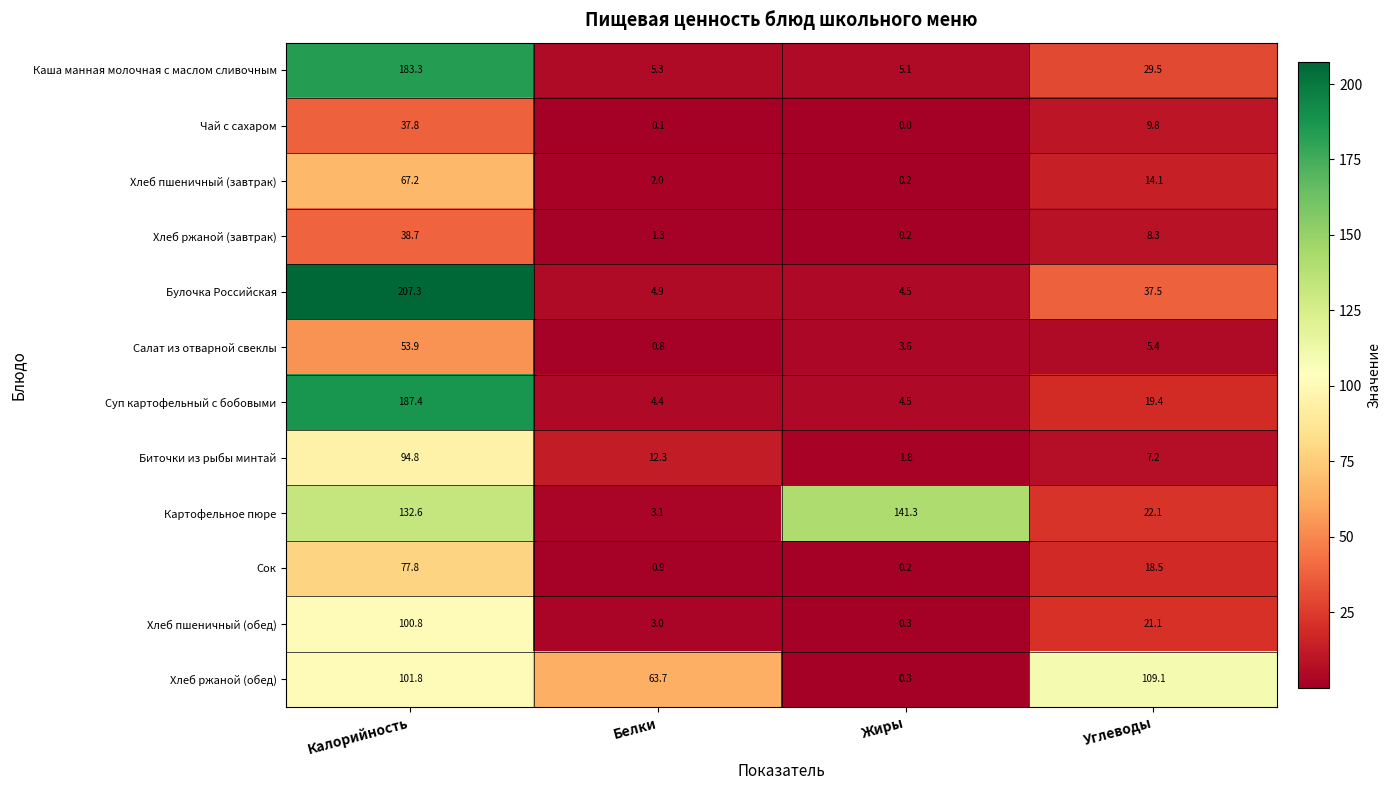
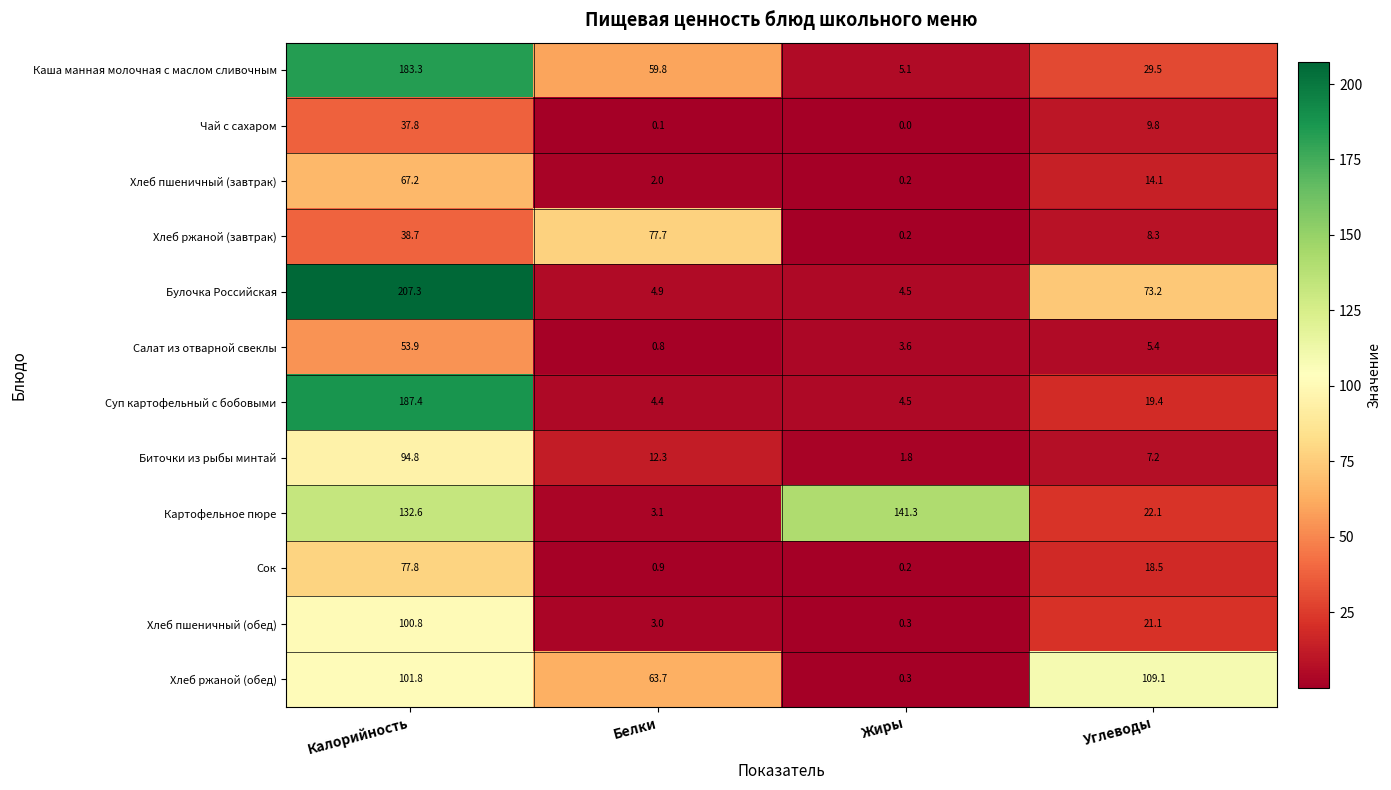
Каша манная молочная с маслом сливочным, Белки: 5.3 -> 59.8
Хлеб ржаной (завтрак), Белки: 1.3 -> 77.7
Булочка Российская, Углеводы: 37.5 -> 73.2
